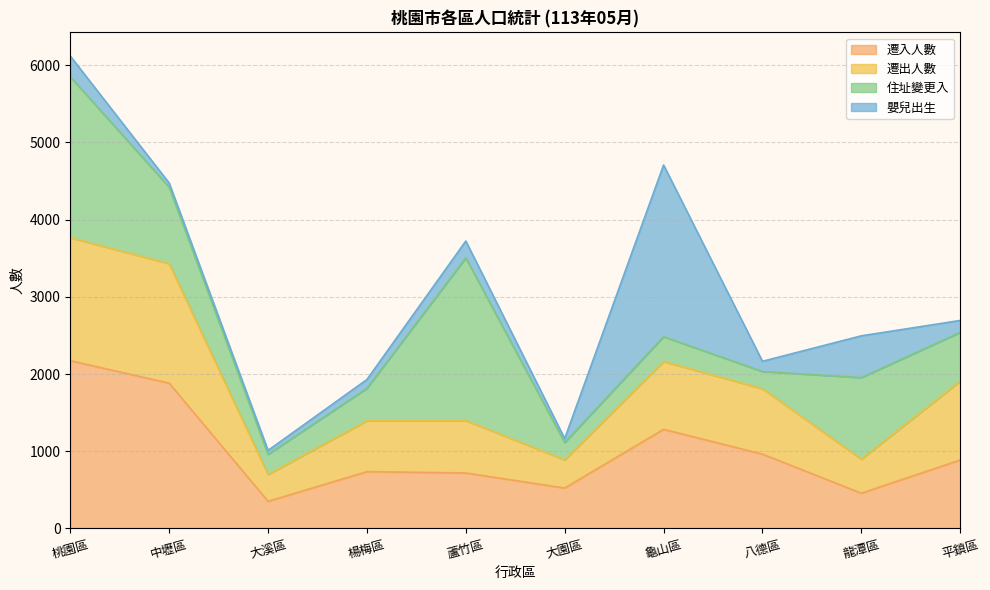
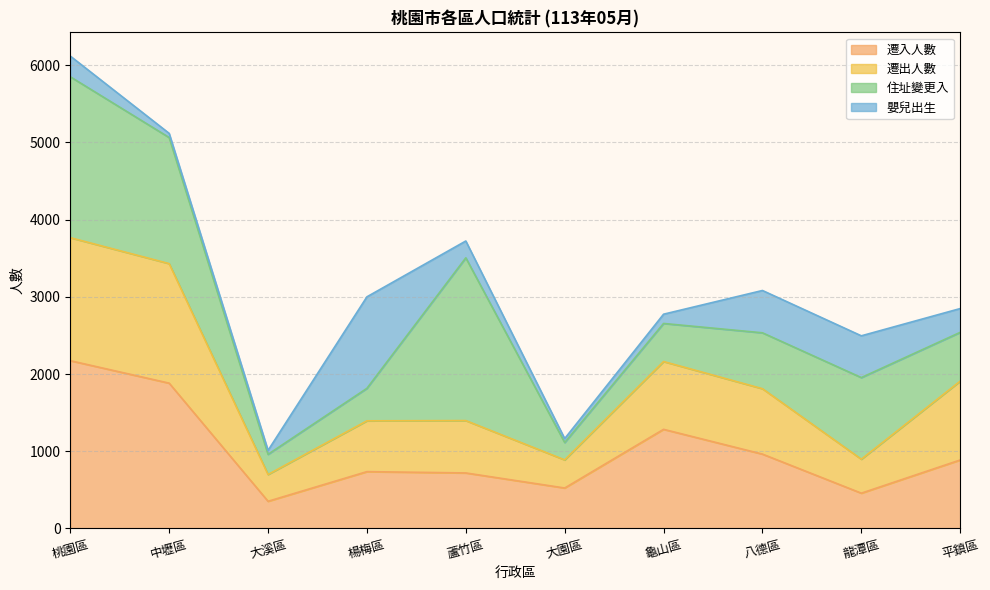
住址變更入, 中壢區: 1000 -> 1600
嬰兒出生, 楊梅區: 100 -> 1200
住址變更入, 龜山區: 300 -> 500
嬰兒出生, 龜山區: 2200 -> 100
住址變更入, 八德區: 200 -> 700
嬰兒出生, 八德區: 100 -> 500
嬰兒出生, 平鎮區: 200 -> 300
